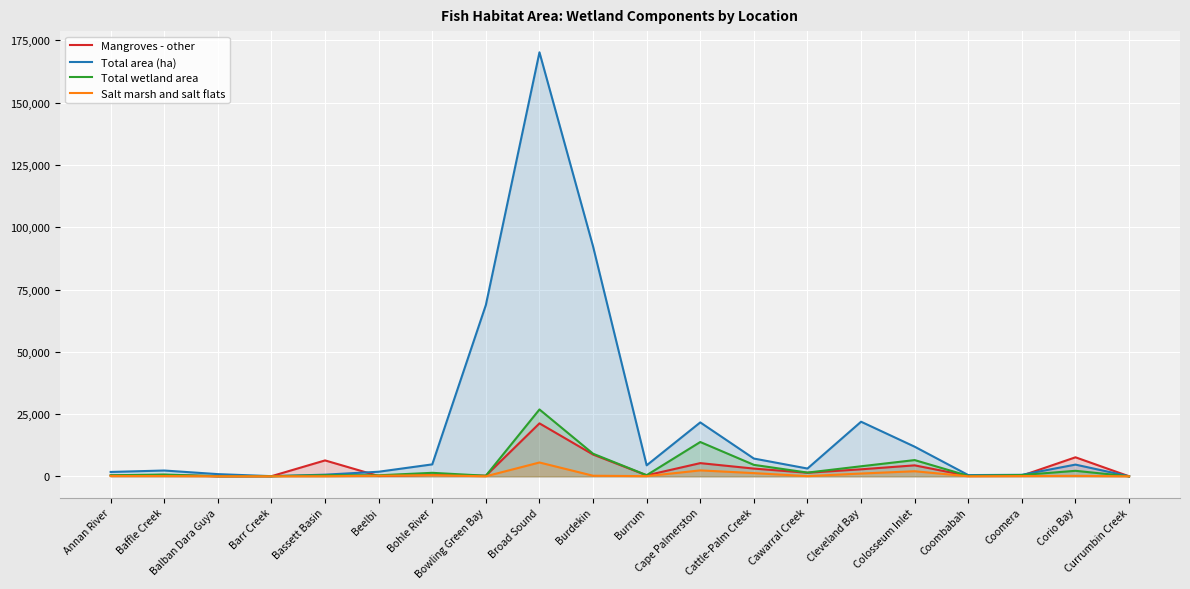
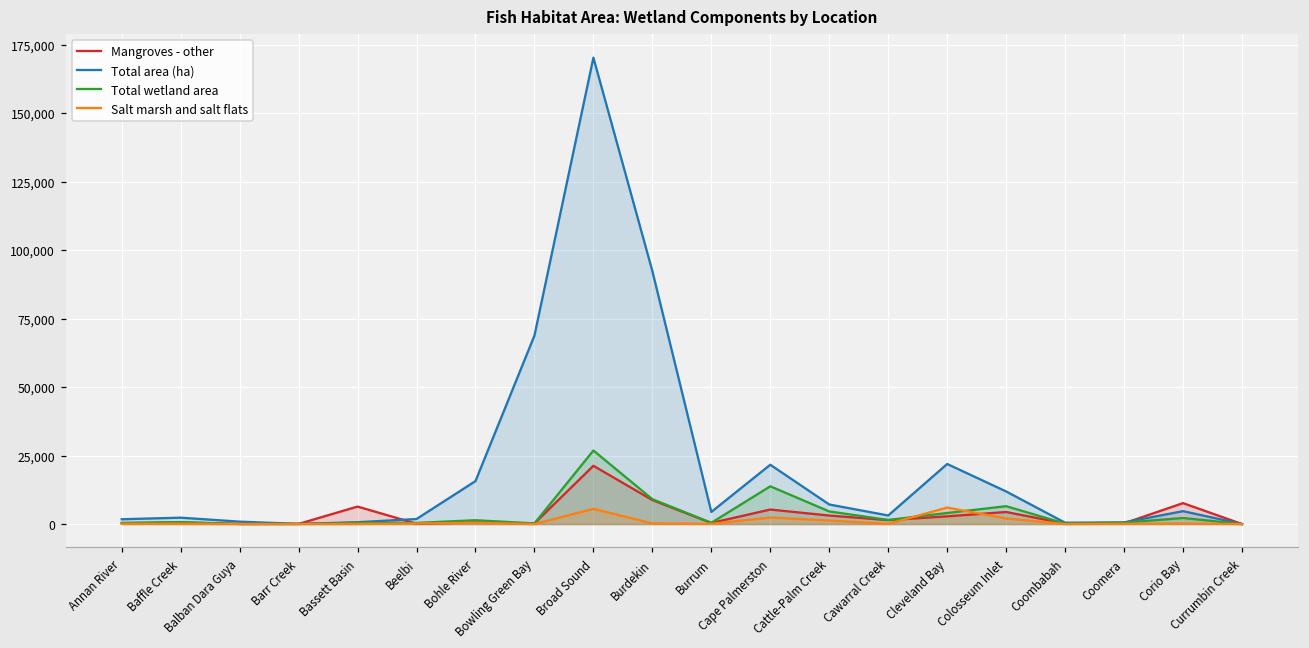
Total area (ha), Bohle River: 5,000 -> 16,000
Salt marsh and salt flats, Cleveland Bay: 1,000 -> 6,000
